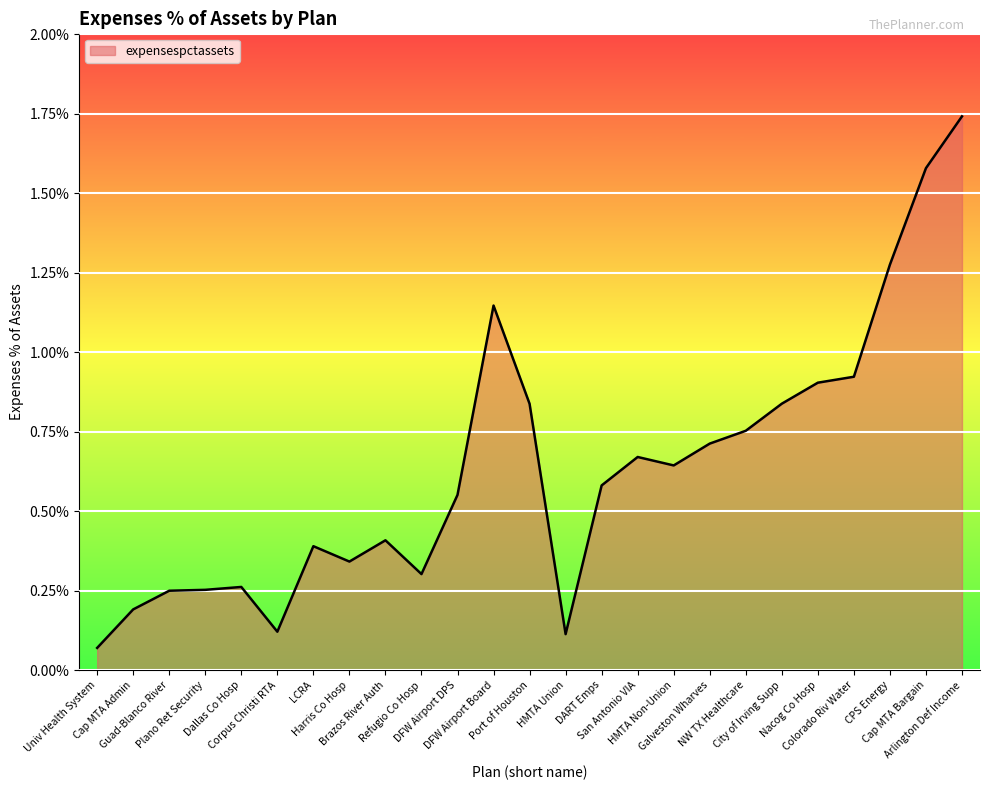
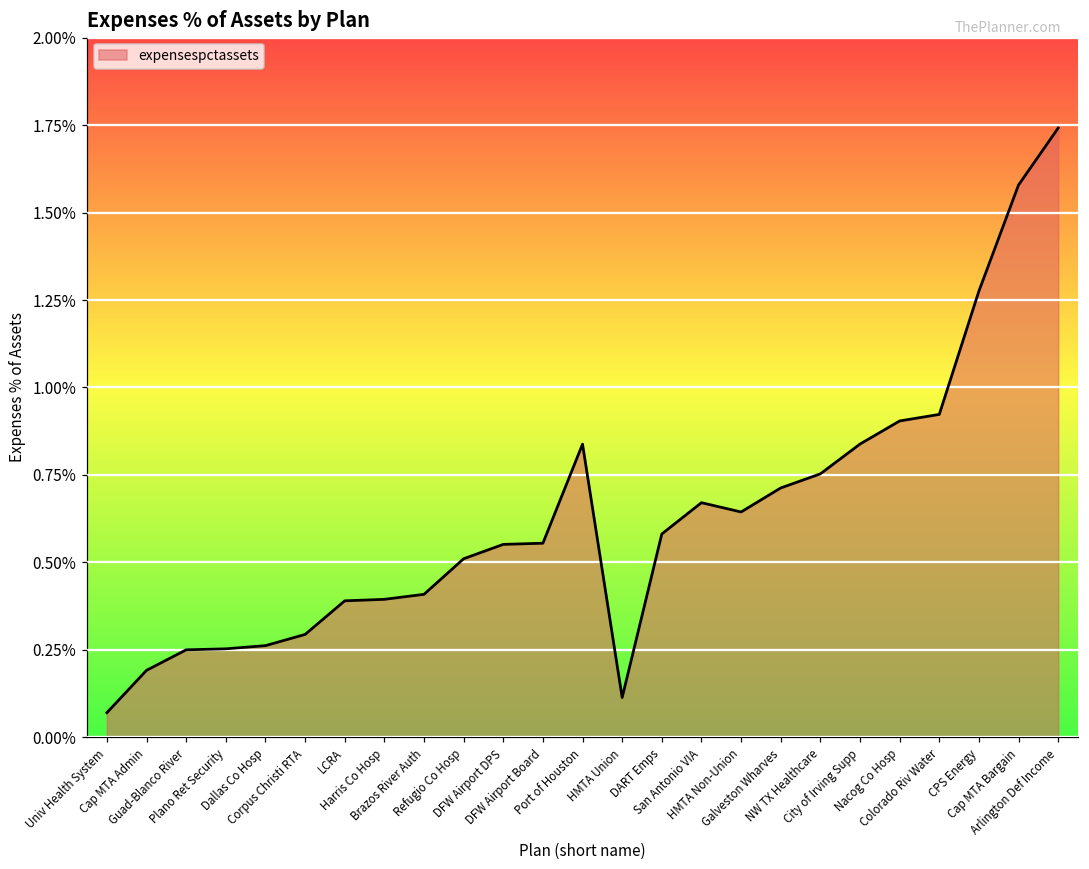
Corpus Christi RTA: 0.12% -> 0.29%
Harris Co Hosp: 0.34% -> 0.39%
Refugio Co Hosp: 0.30% -> 0.51%
DFW Airport Board: 1.15% -> 0.55%
